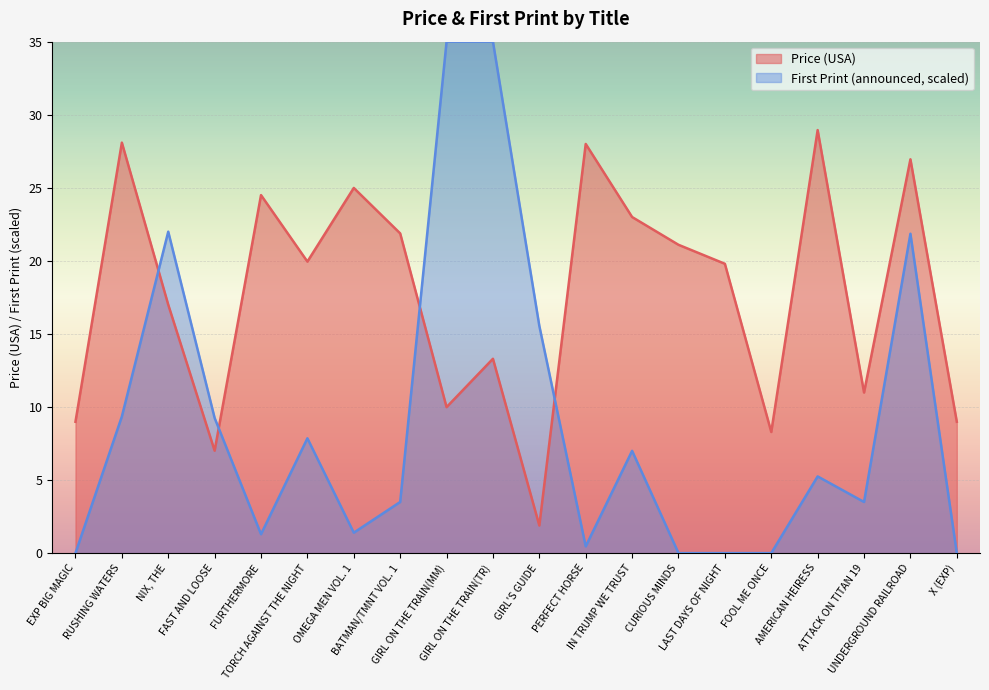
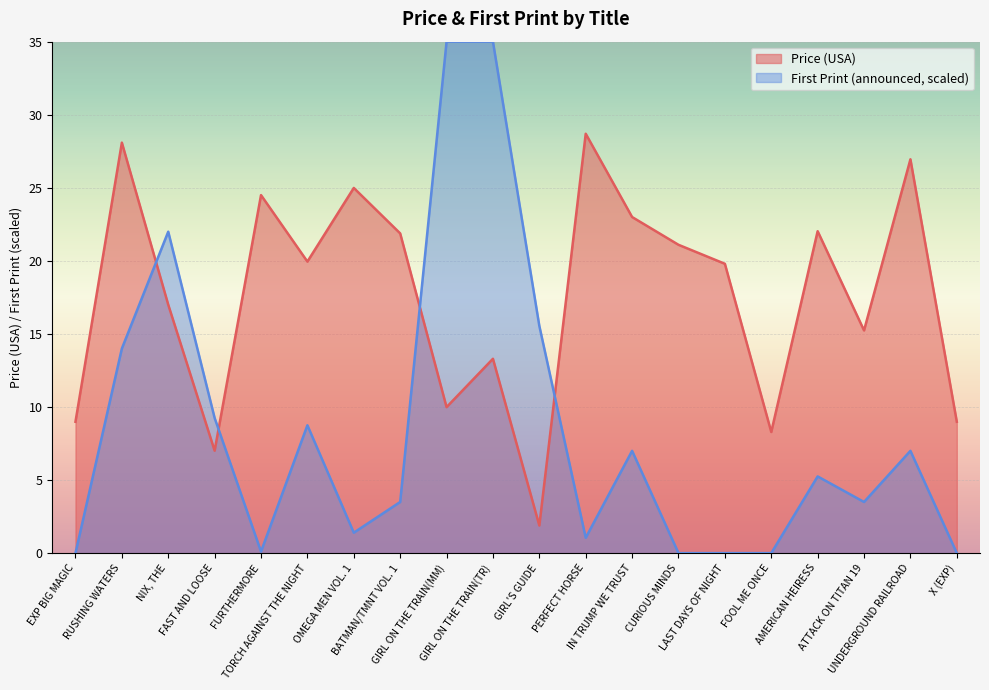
First Print (announced, scaled), RUSHING WATERS: 9.3 -> 14.0
First Print (announced, scaled), FURTHERMORE: 1.3 -> 0.1
First Print (announced, scaled), TORCH AGAINST THE NIGHT: 7.9 -> 8.8
Price (USA), PERFECT HORSE: 28.0 -> 28.7
First Print (announced, scaled), PERFECT HORSE: 0.5 -> 1.0
Price (USA), AMERICAN HEIRESS: 29.0 -> 22.0
Price (USA), ATTACK ON TITAN 19: 11.0 -> 15.2
First Print (announced, scaled), UNDERGROUND RAILROAD: 21.9 -> 7.0
